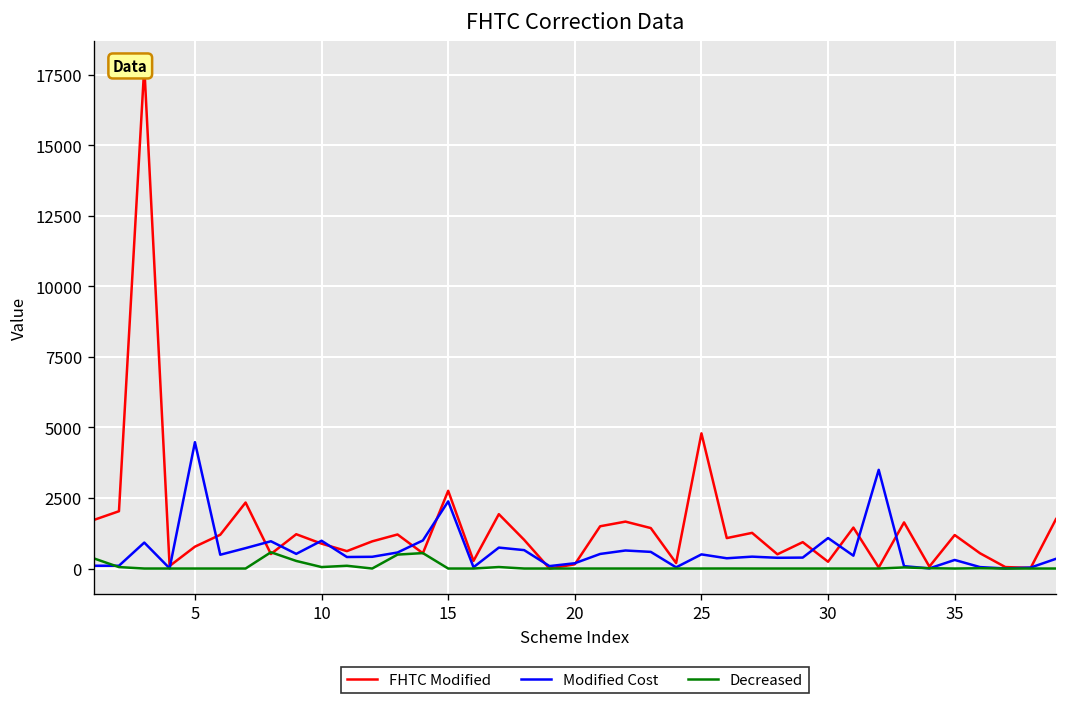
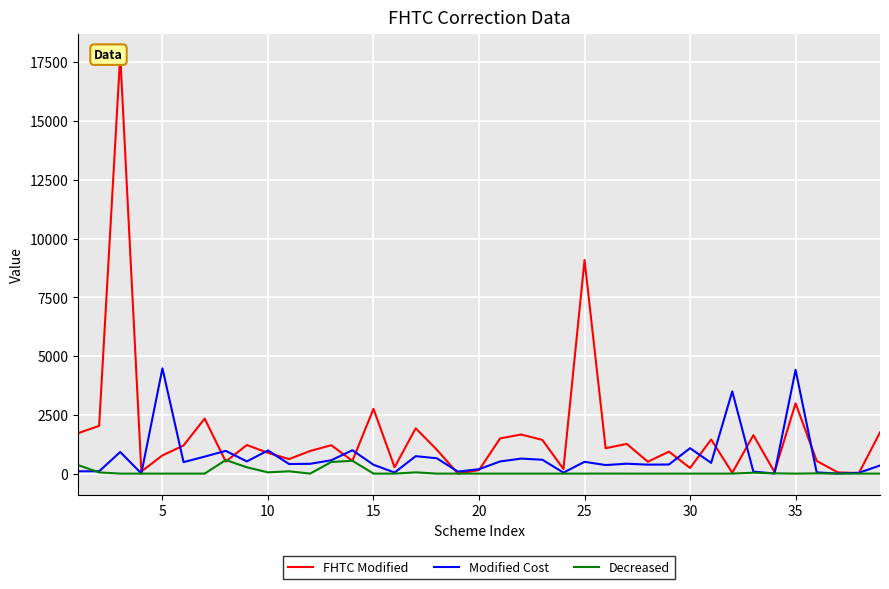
Modified Cost, 15: 2400 -> 400
FHTC Modified, 25: 4800 -> 9100
FHTC Modified, 35: 1200 -> 3000
Modified Cost, 35: 300 -> 4400
